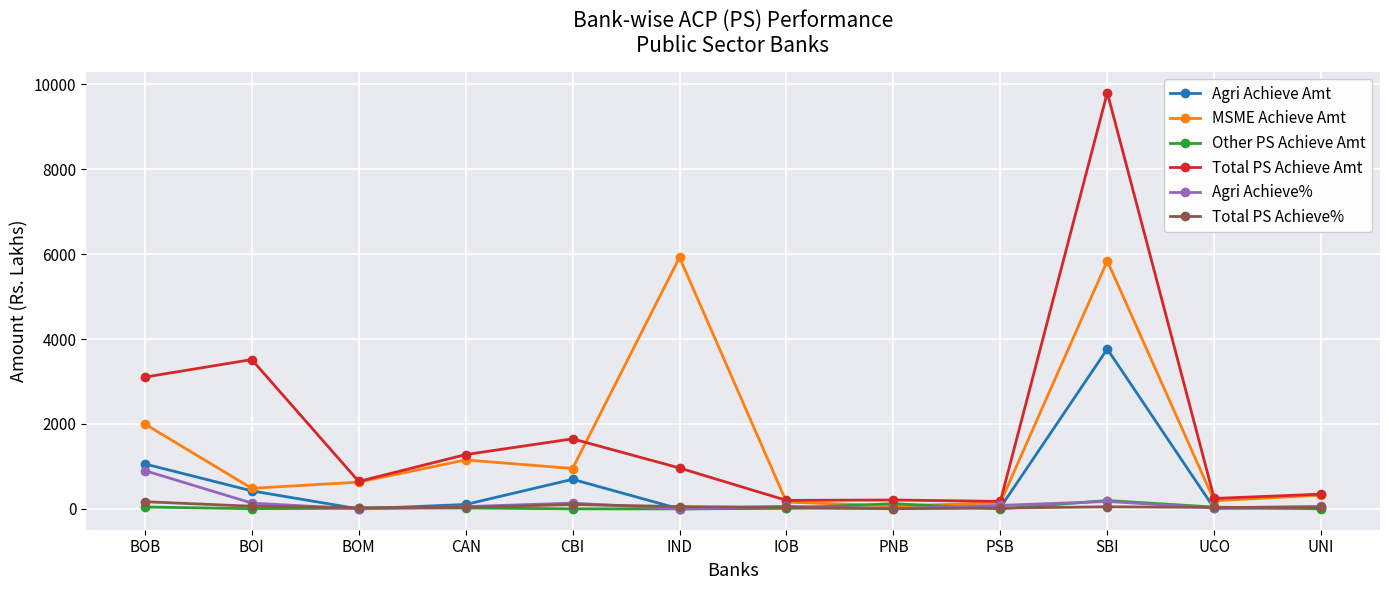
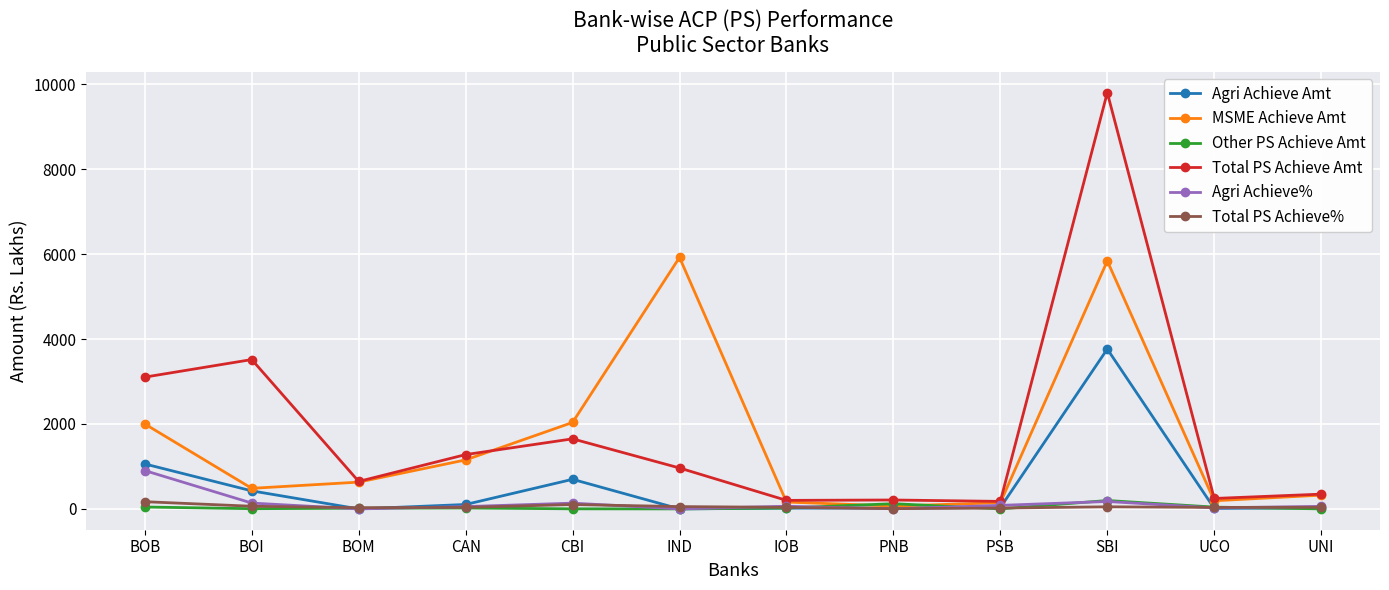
MSME Achieve Amt, CBI: 1000 -> 2000
